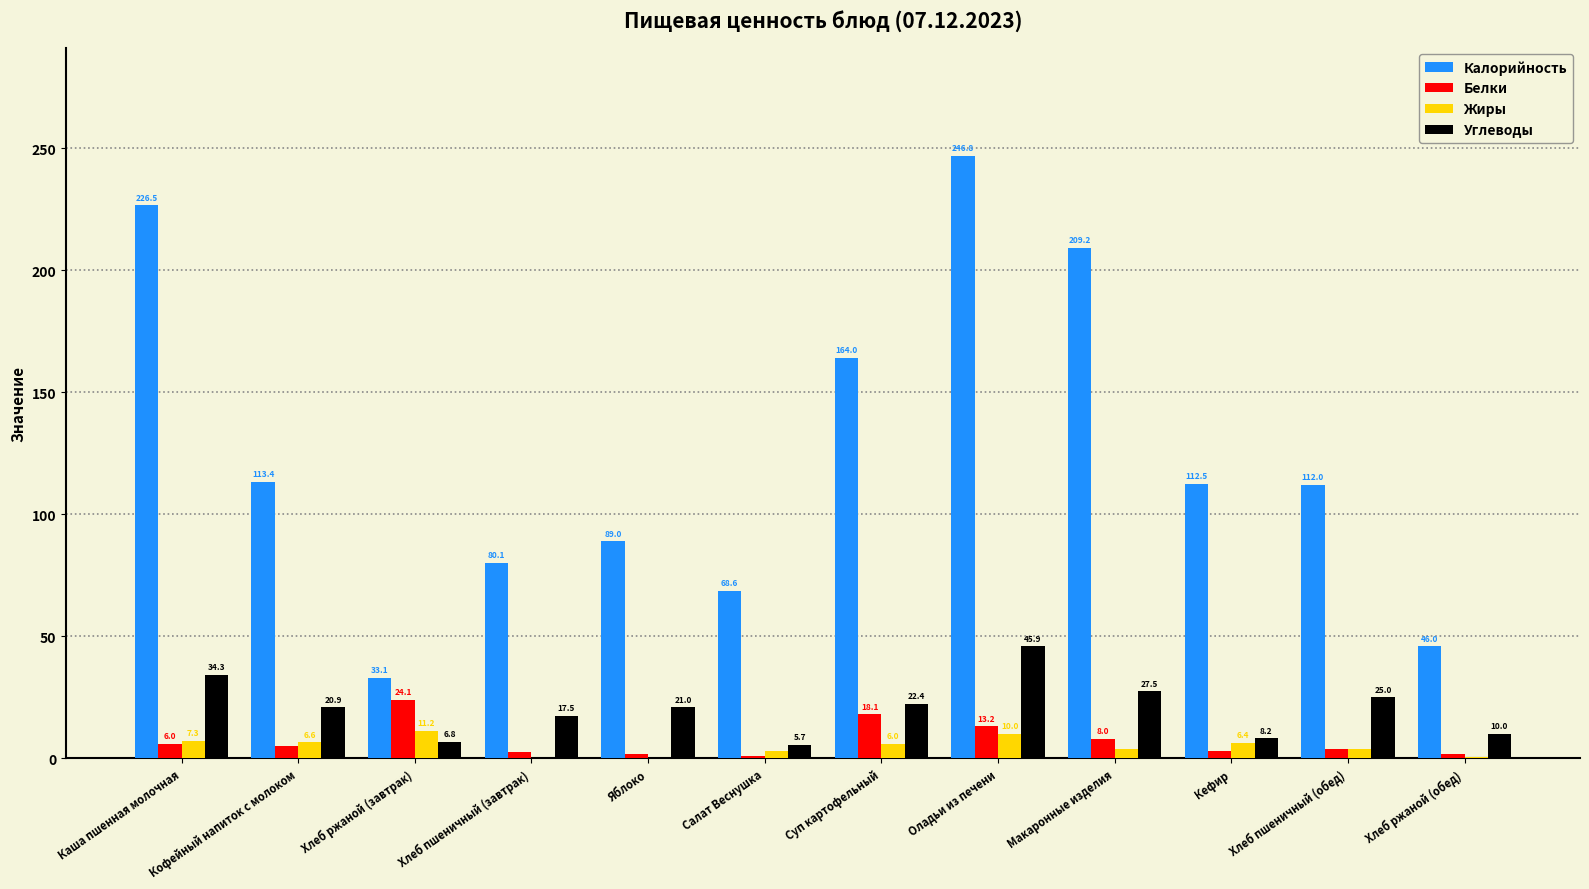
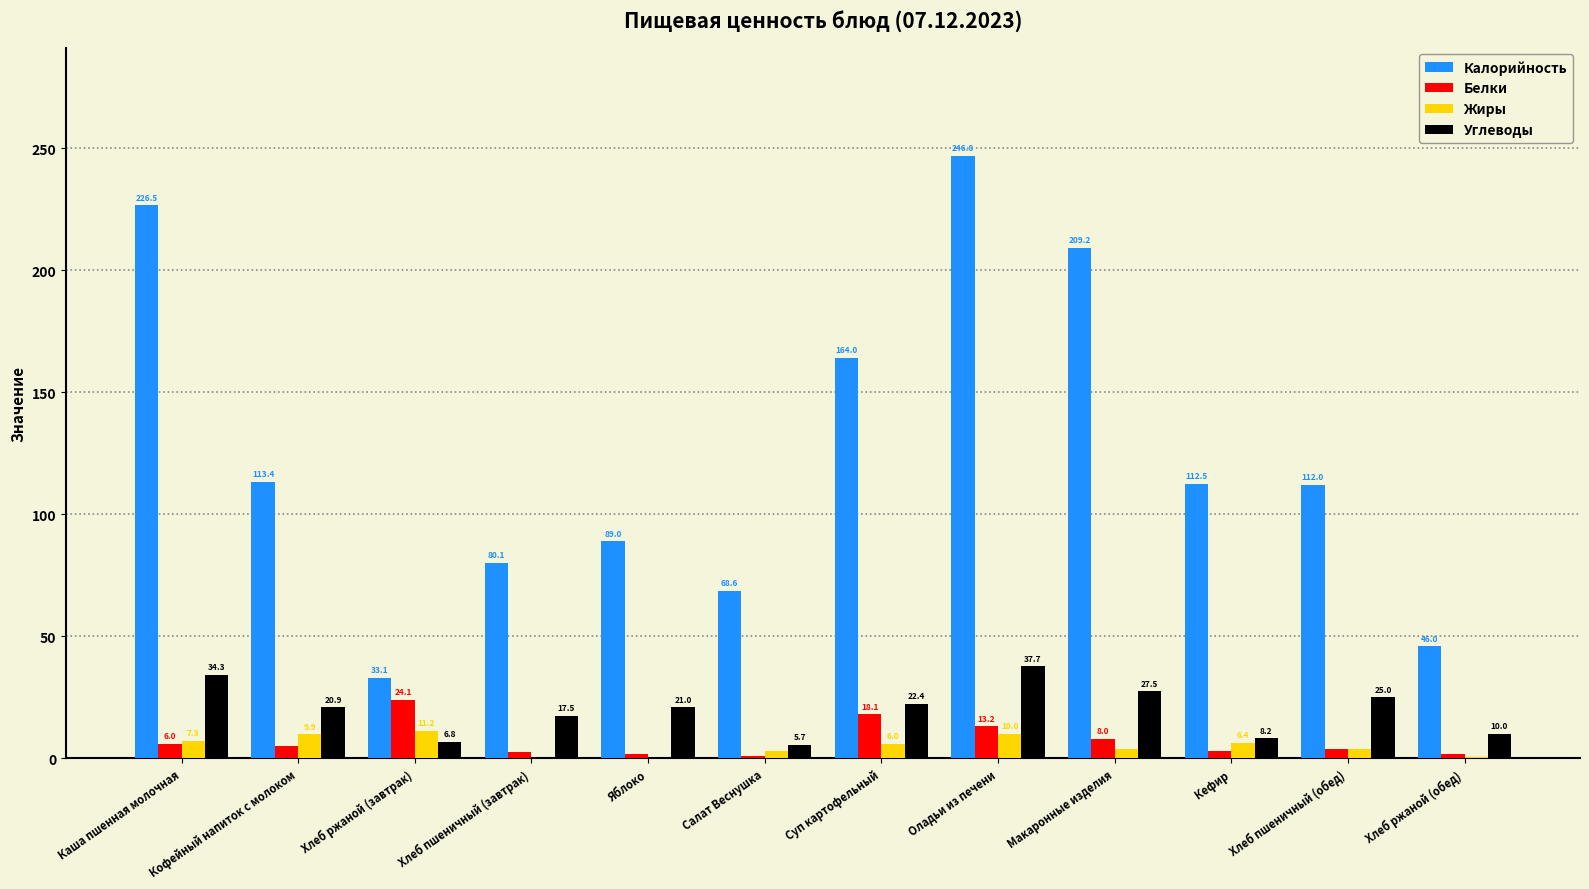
Жиры, Кофейный напиток с молоком: 6.6 -> 9.9
Углеводы, Оладьи из печени: 45.9 -> 37.7
